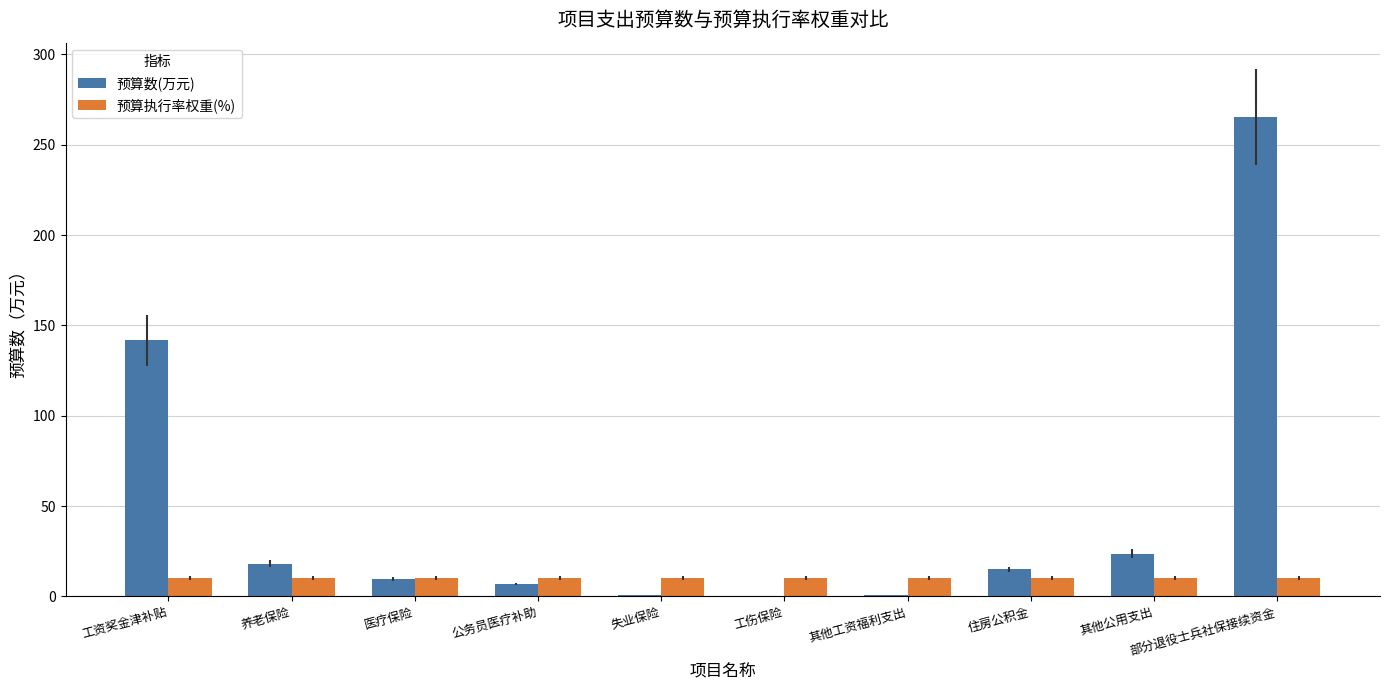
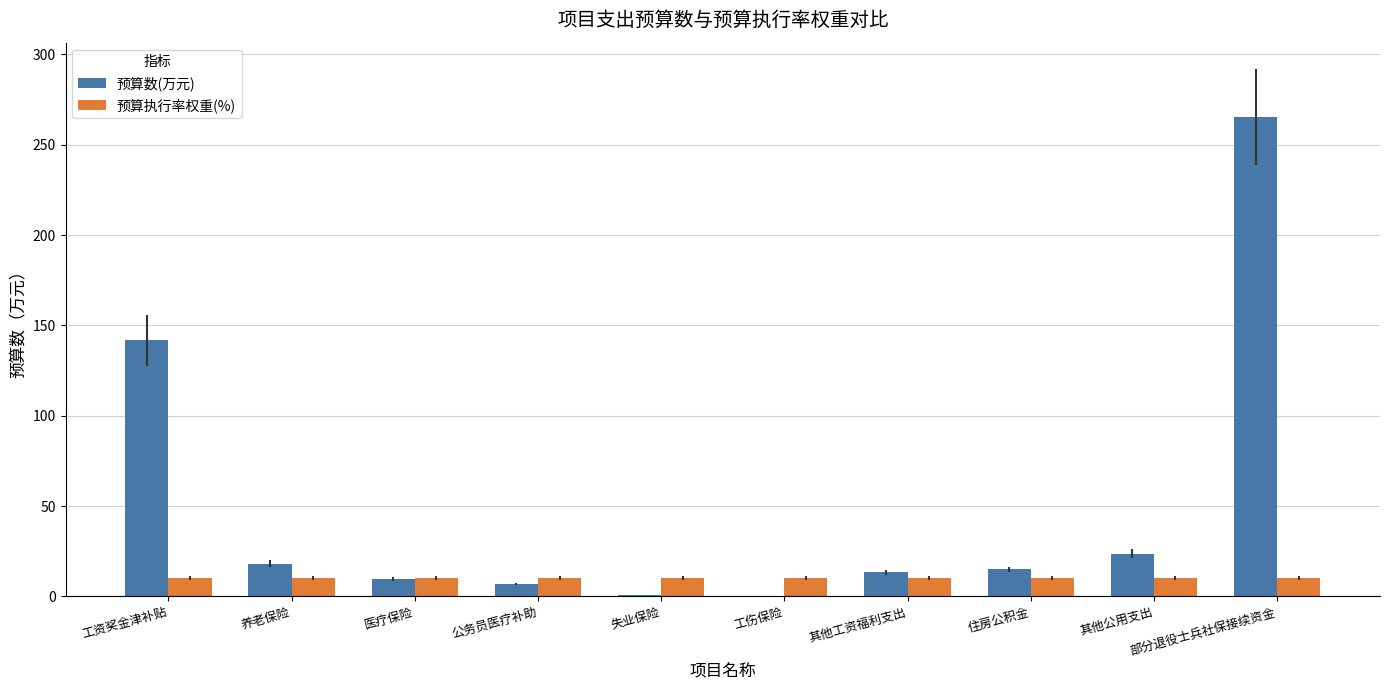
预算数(万元), 其他工资福利支出: 1 -> 13
